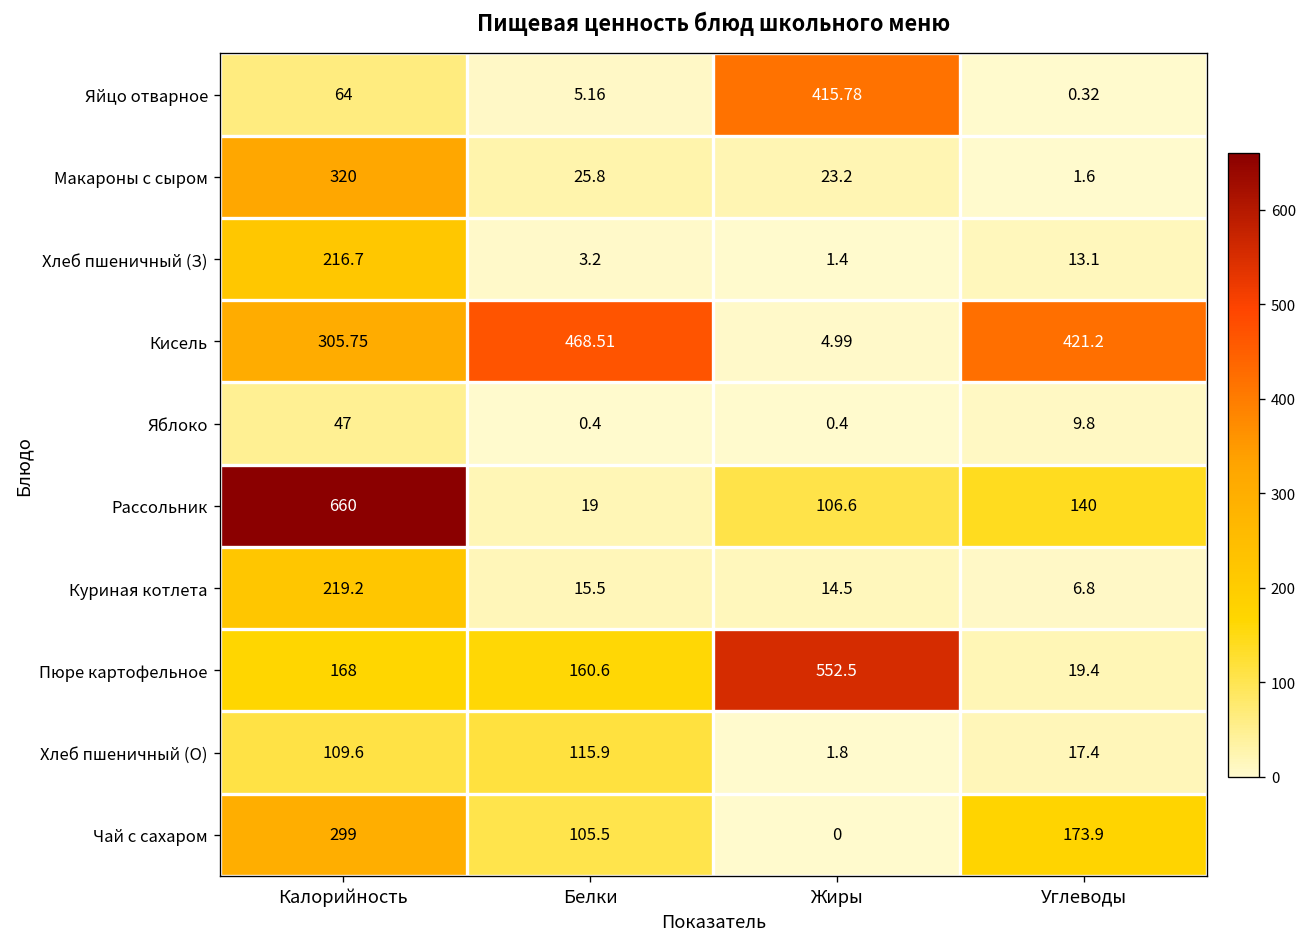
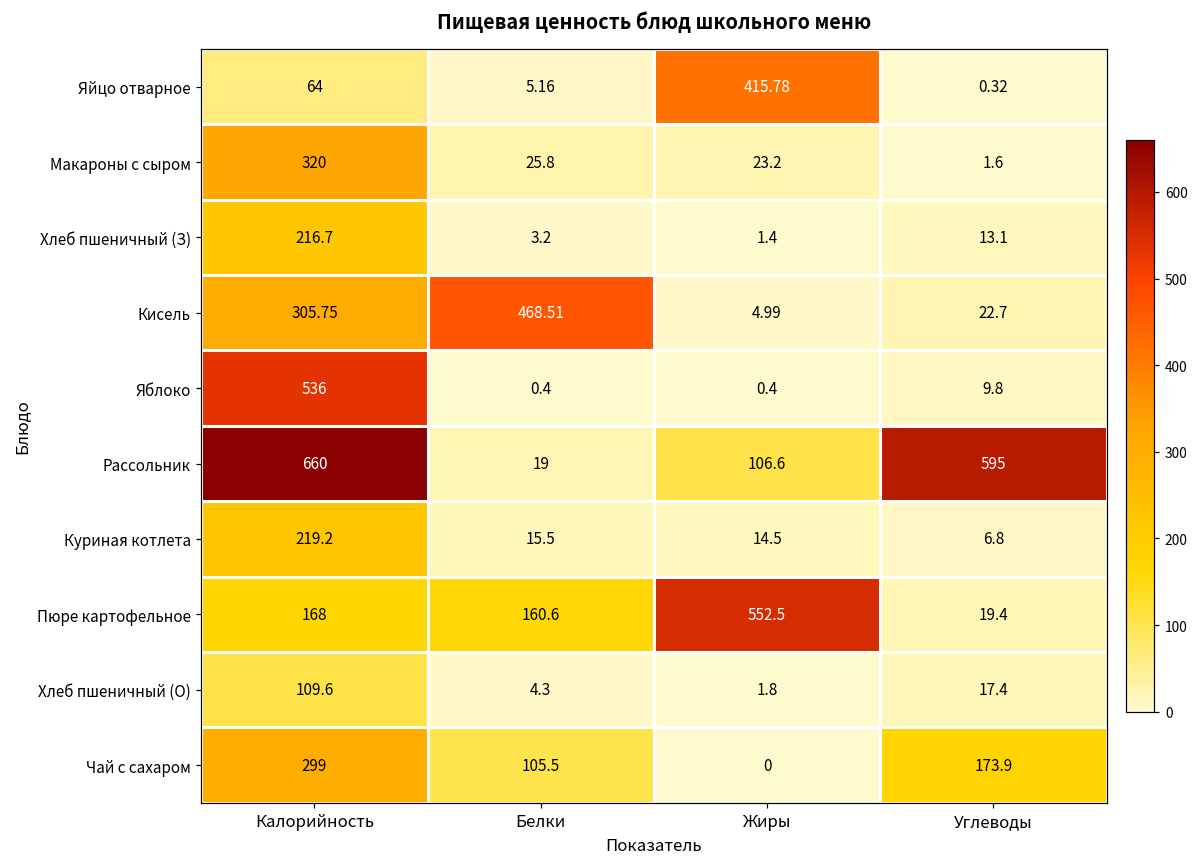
Кисель, Углеводы: 421.2 -> 22.7
Яблоко, Калорийность: 47 -> 536
Рассольник, Углеводы: 140 -> 595
Хлеб пшеничный (О), Белки: 115.9 -> 4.3
